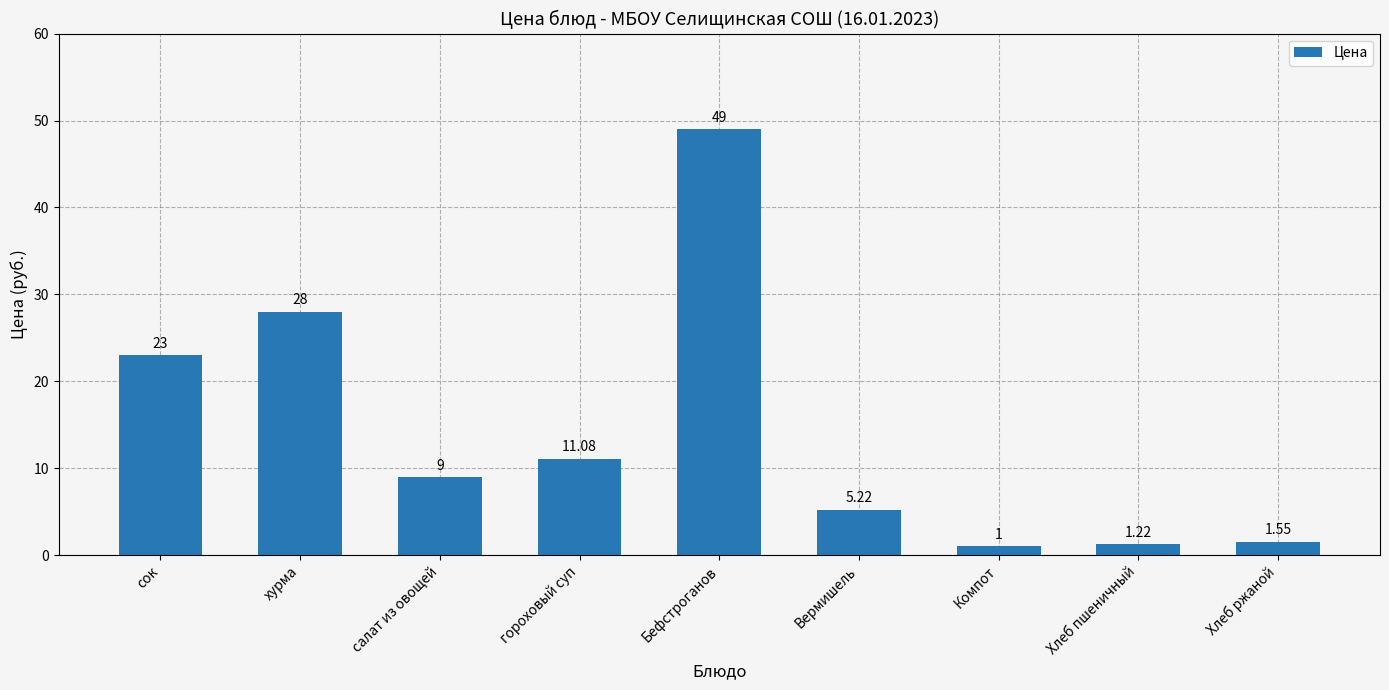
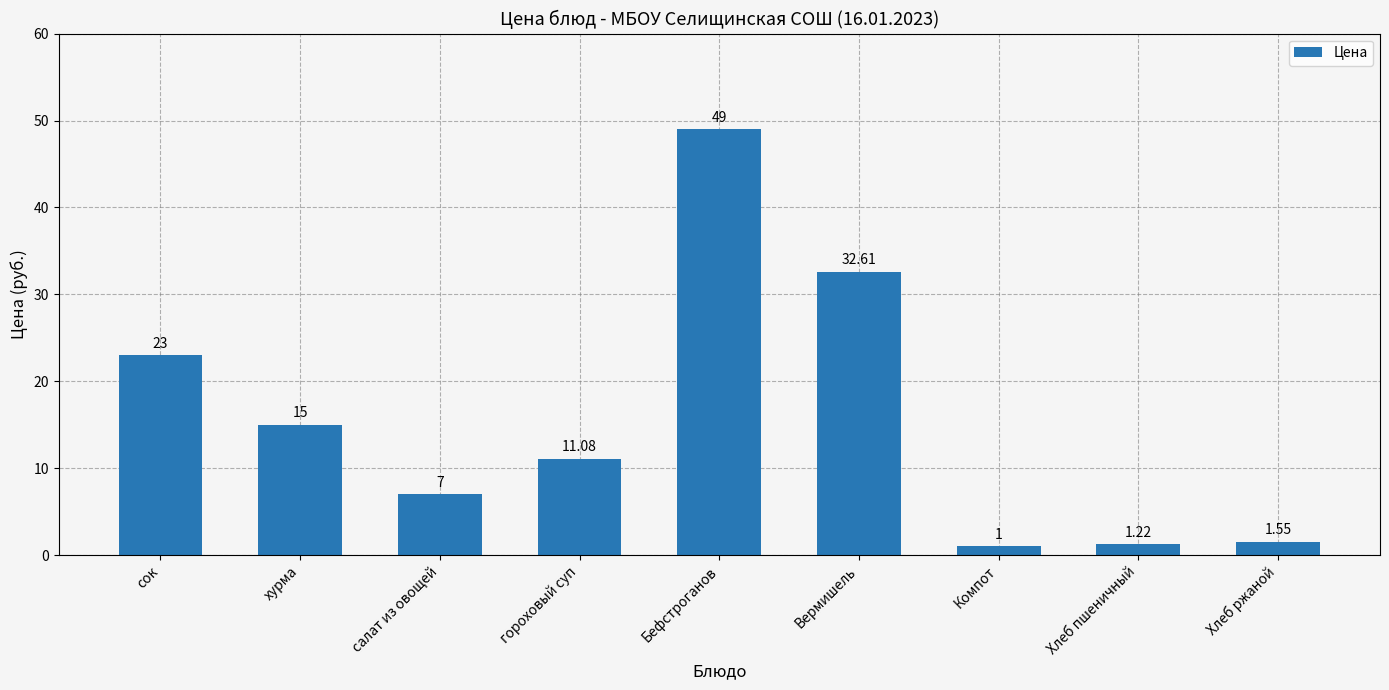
хурма: 28 -> 15
салат из овощей: 9 -> 7
Вермишель: 5.22 -> 32.61
